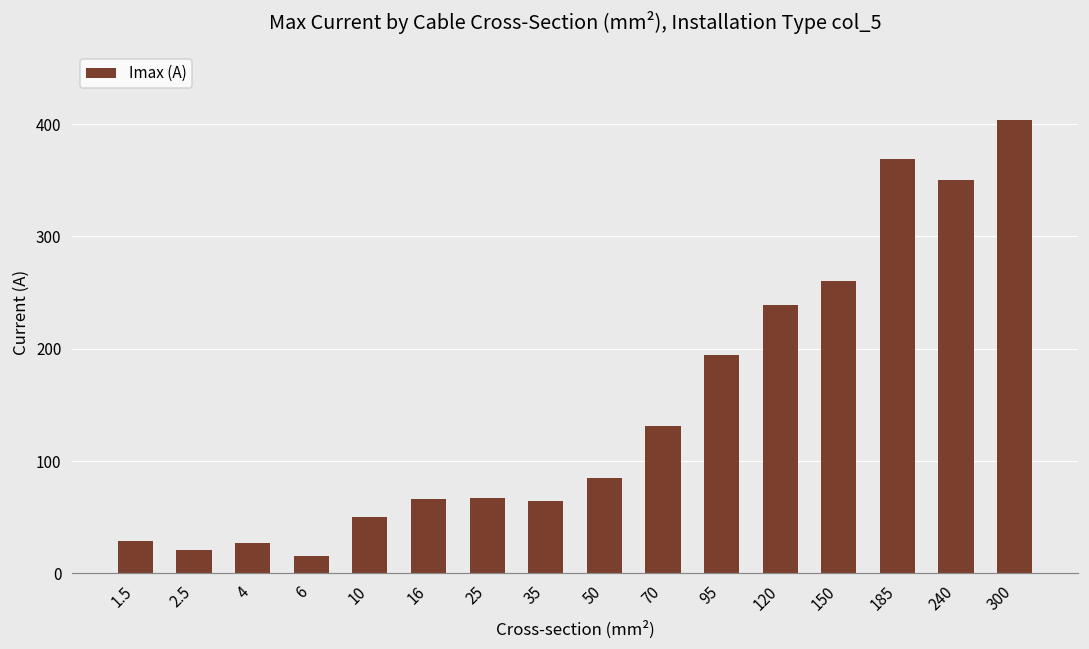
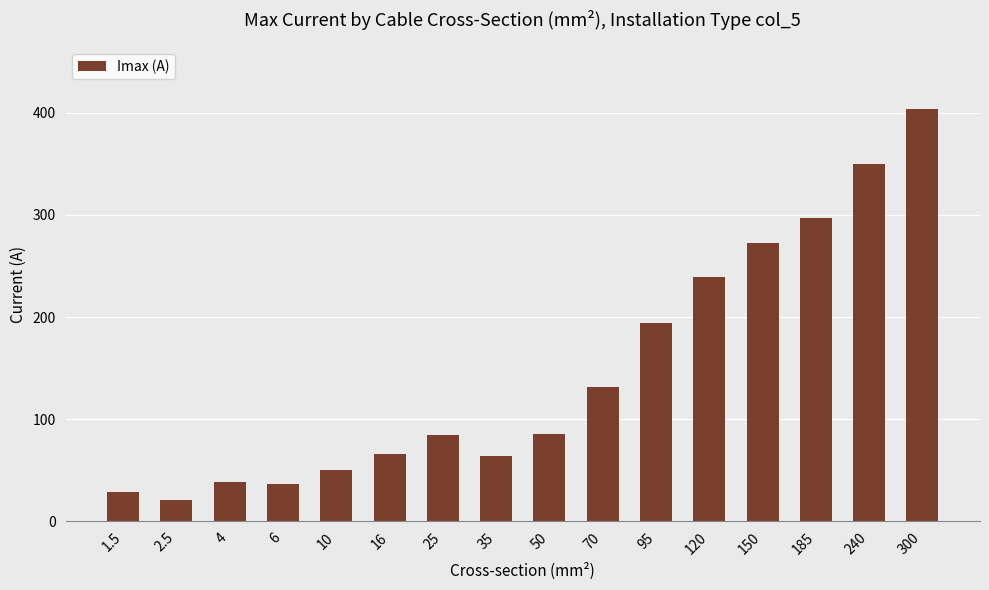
4: 27 -> 38
6: 15 -> 36
25: 67 -> 84
150: 260 -> 272
185: 369 -> 297
